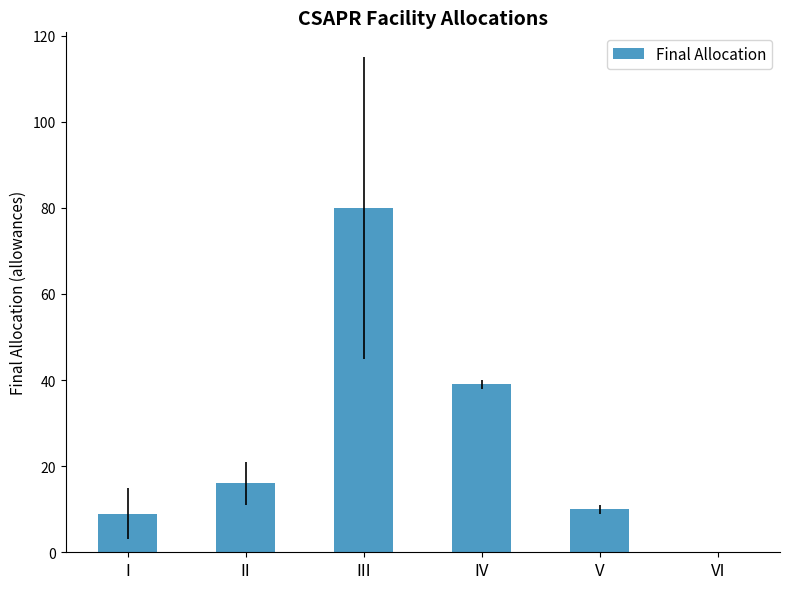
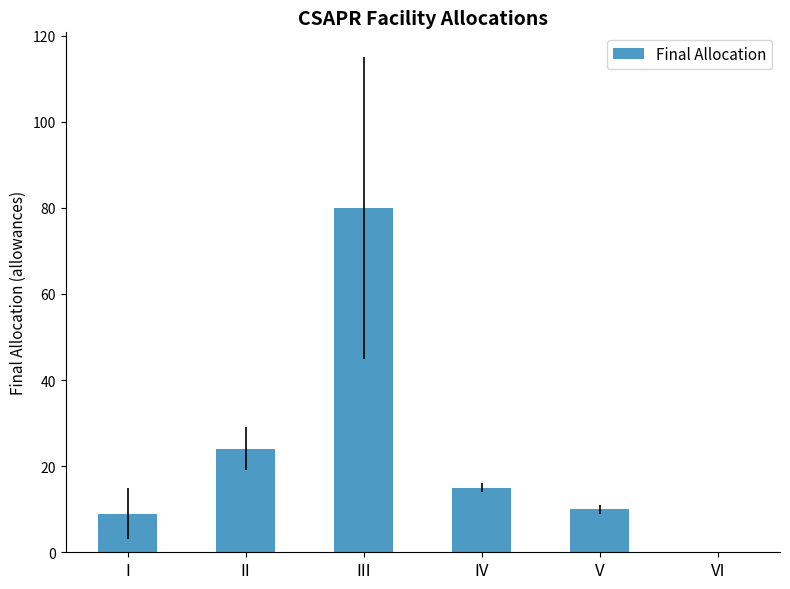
II: 16 -> 24
IV: 39 -> 15
